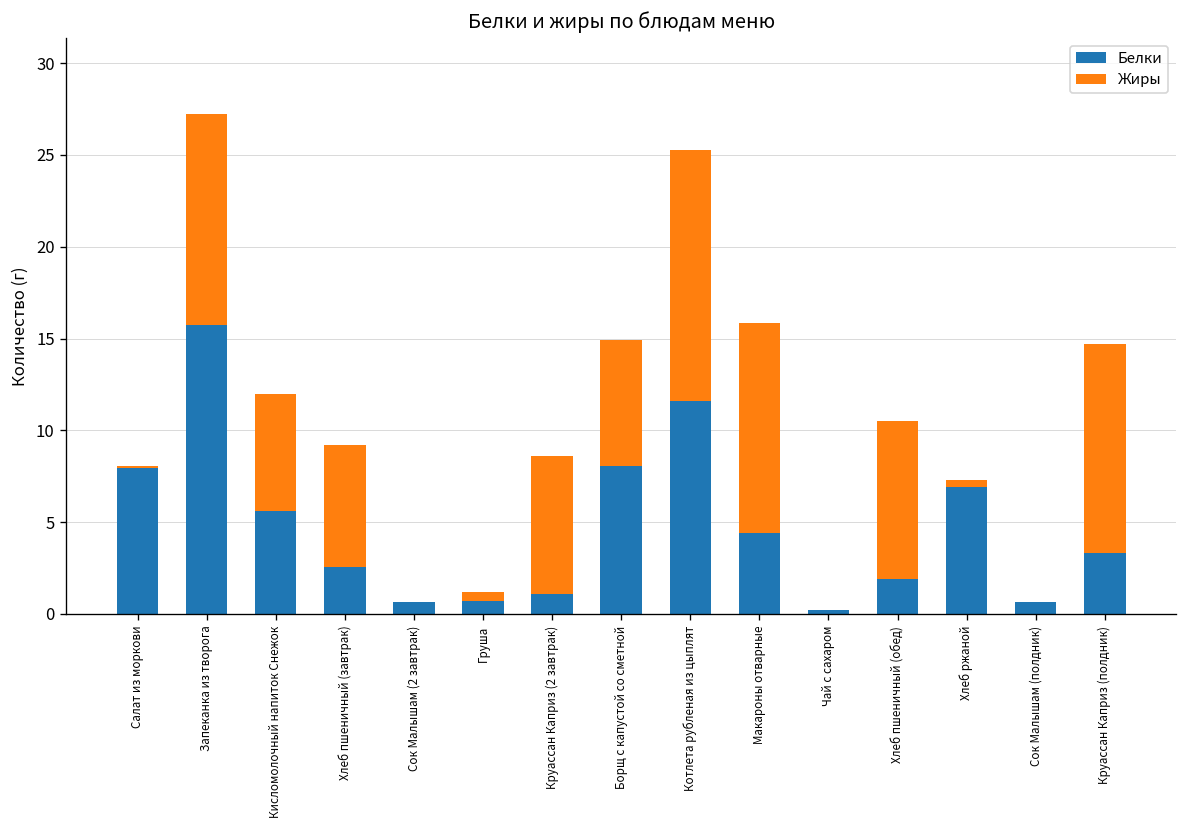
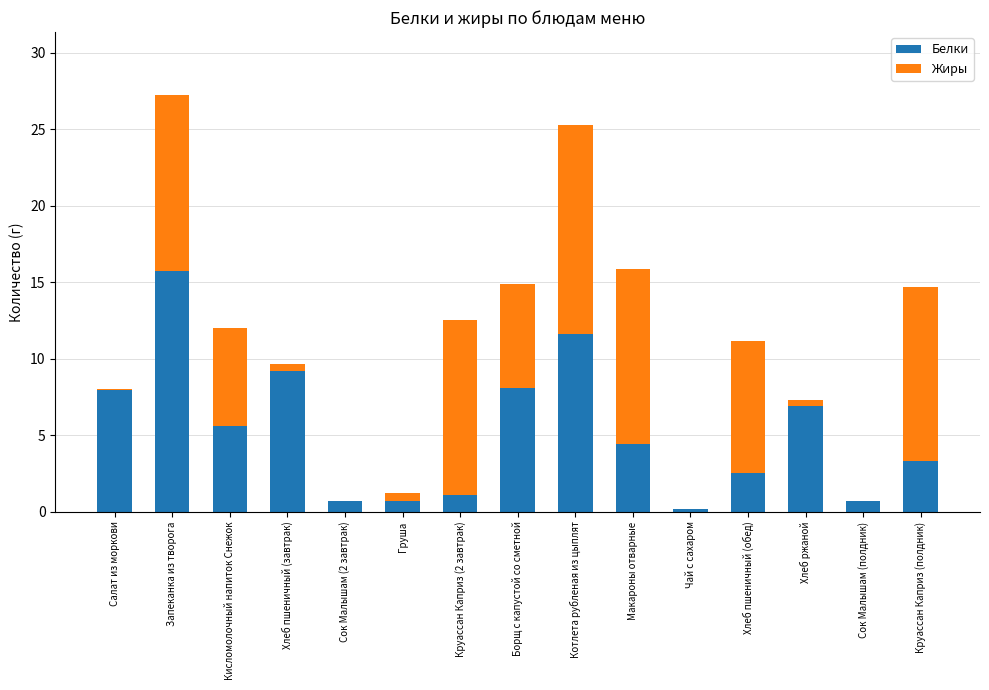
Белки, Хлеб пшеничный (завтрак): 2.6 -> 9.2
Жиры, Хлеб пшеничный (завтрак): 6.7 -> 0.5
Жиры, Круассан Каприз (2 завтрак): 7.5 -> 11.4
Белки, Хлеб пшеничный (обед): 1.9 -> 2.6
